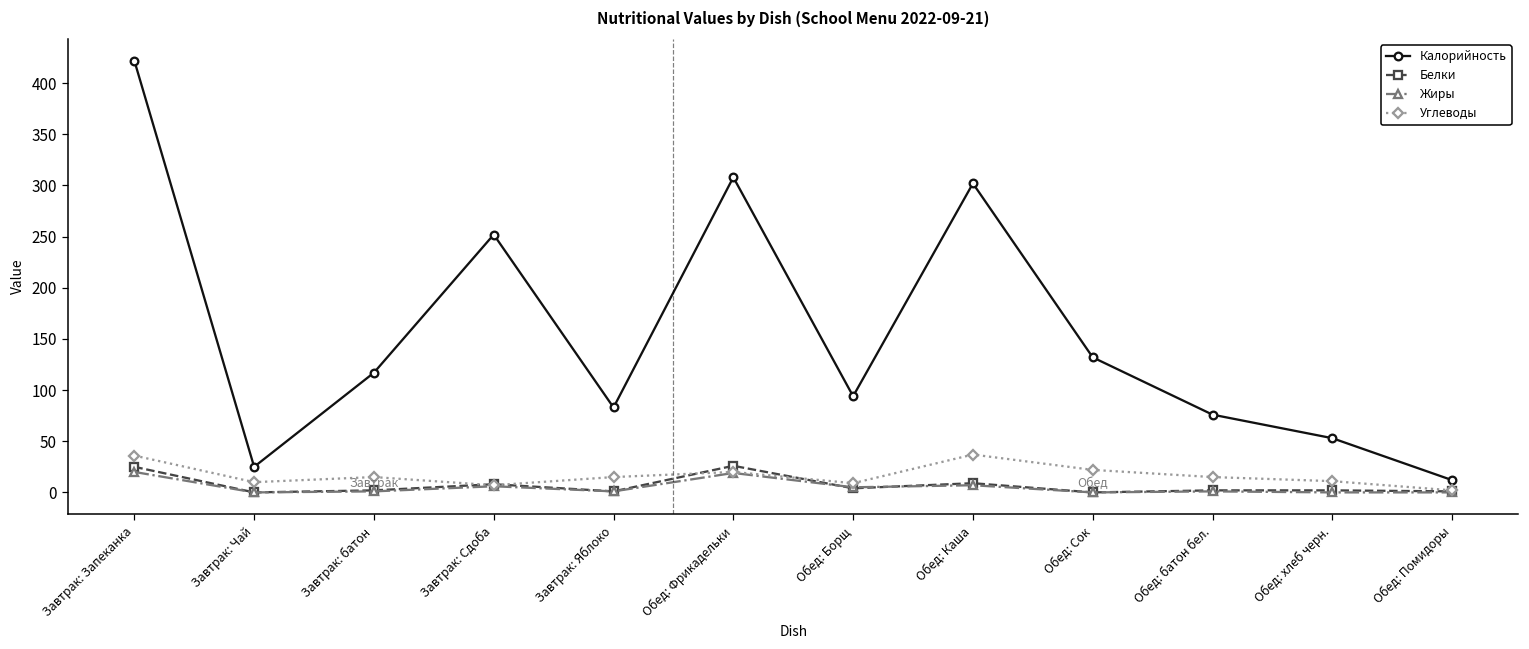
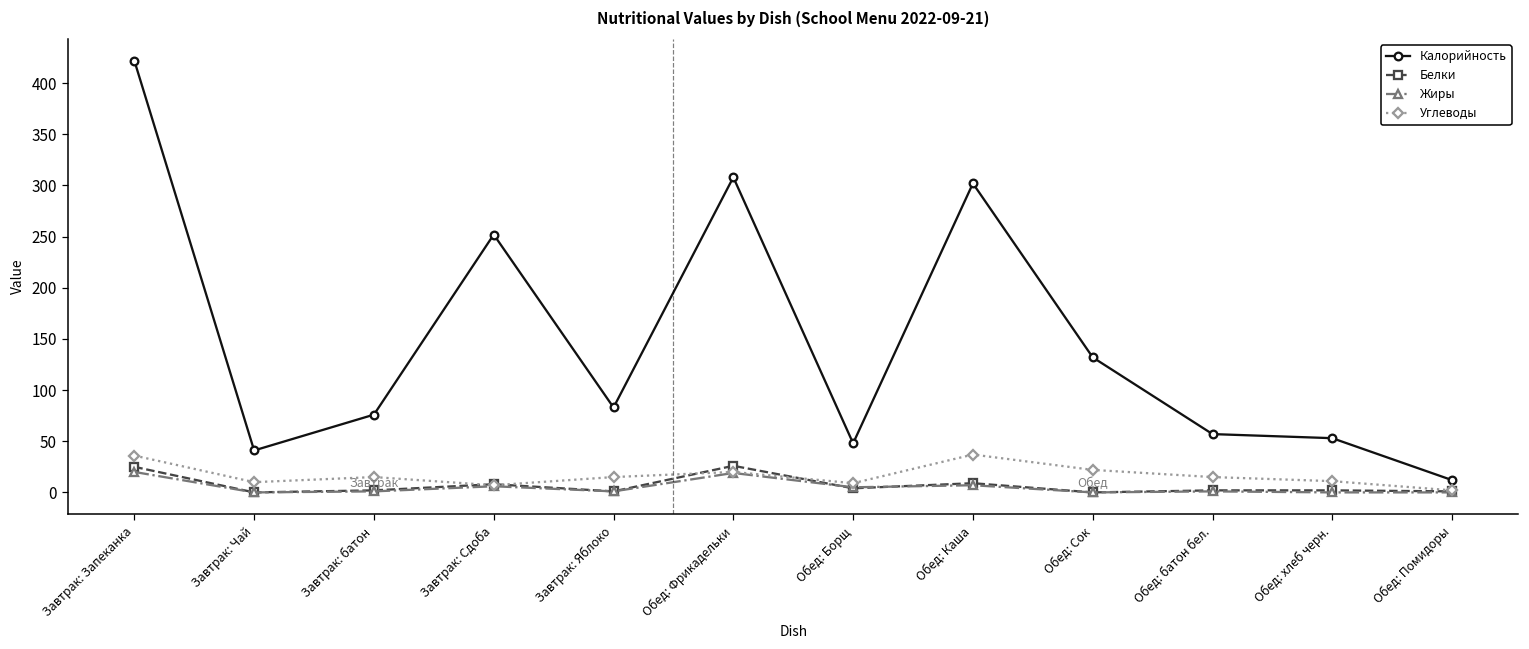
Калорийность, Завтрак: Чай: 30 -> 40
Калорийность, Завтрак: батон: 120 -> 80
Калорийность, Обед: Борщ: 90 -> 50
Калорийность, Обед: батон бел.: 80 -> 60
